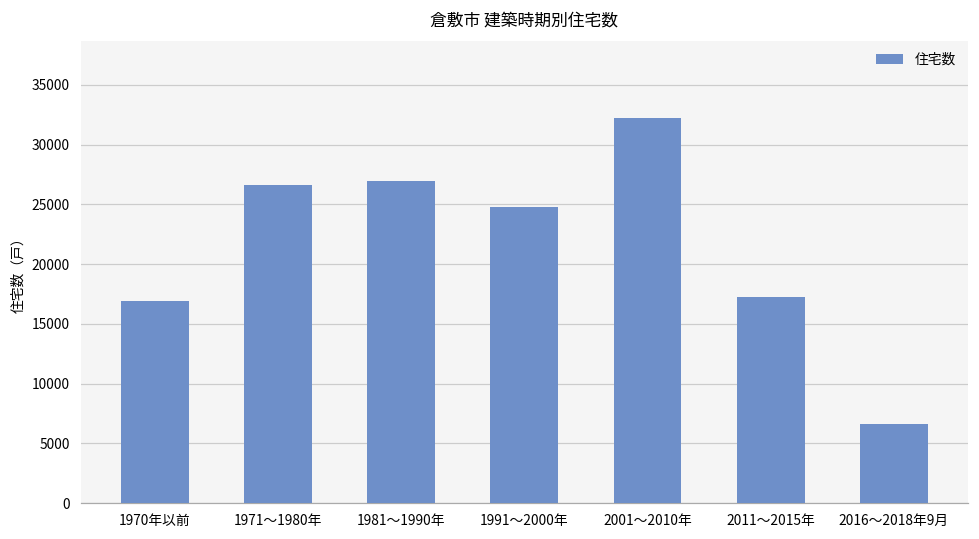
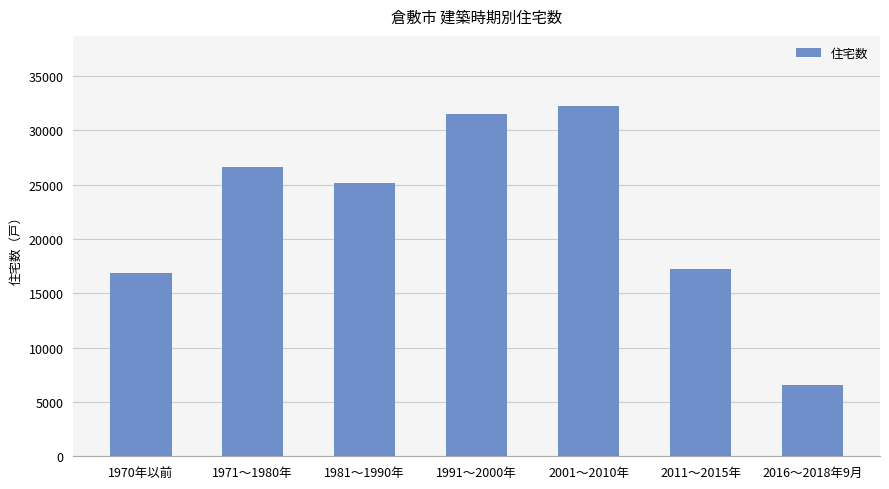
1981～1990年: 27000 -> 25200
1991～2000年: 24800 -> 31500
